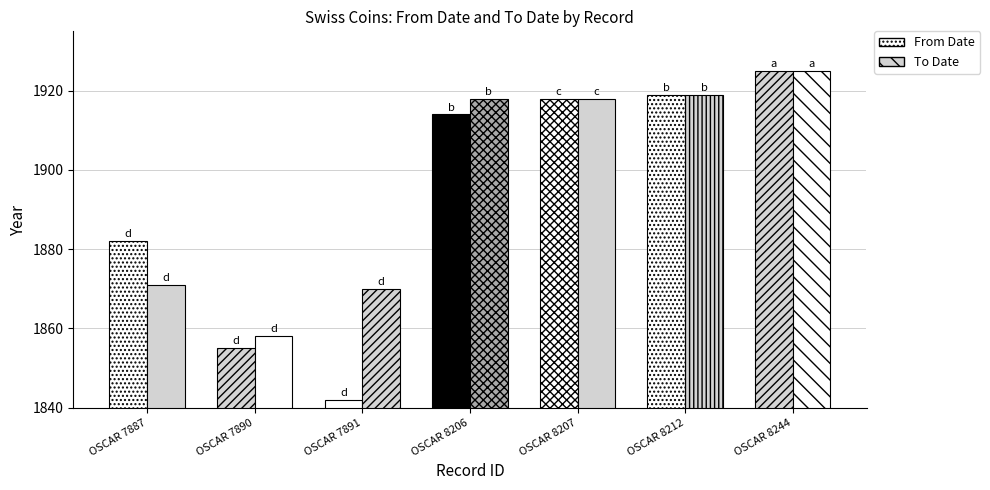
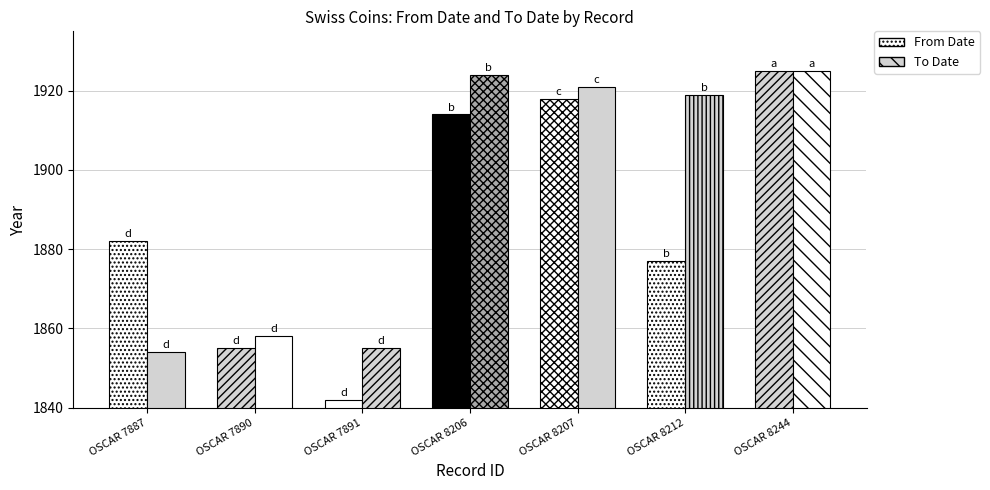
To Date, OSCAR 7887: 1871 -> 1854
To Date, OSCAR 7891: 1870 -> 1855
To Date, OSCAR 8206: 1918 -> 1924
To Date, OSCAR 8207: 1918 -> 1921
From Date, OSCAR 8212: 1919 -> 1877
